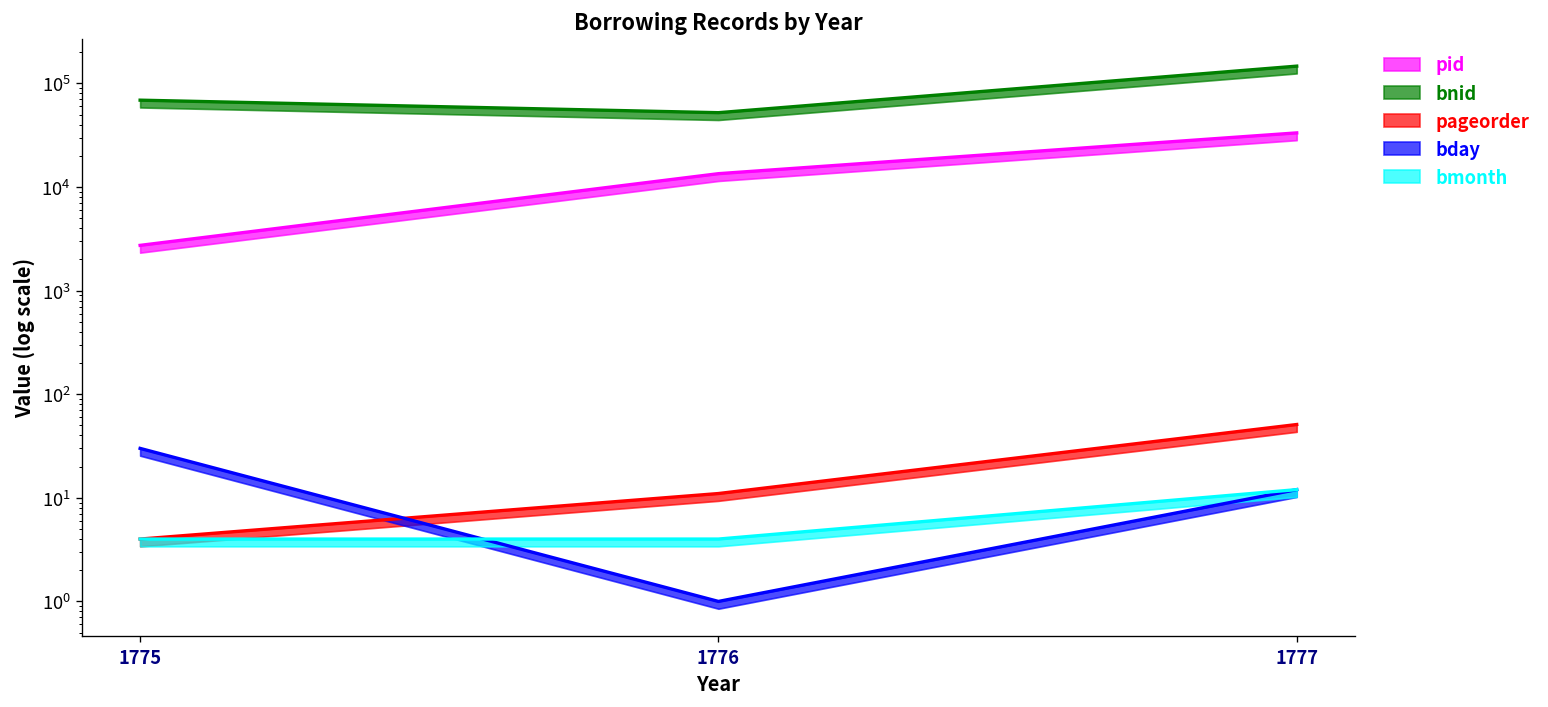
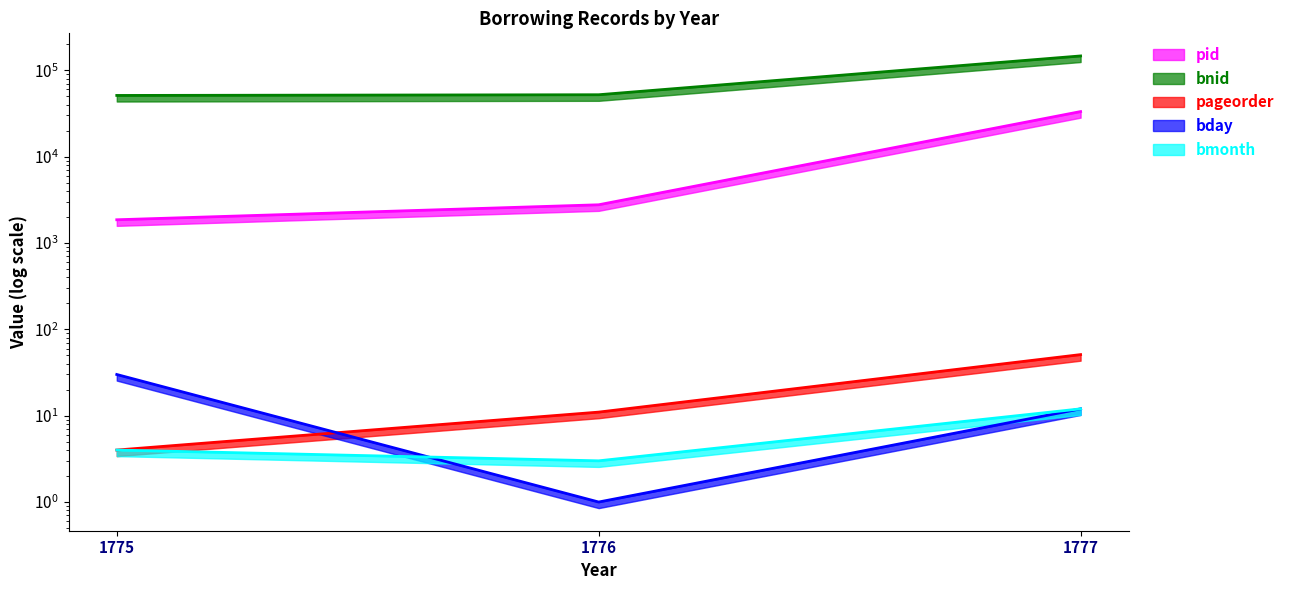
pid, 1775: 2700 -> 1900
bnid, 1775: 70000 -> 50000
pid, 1776: 13000 -> 2800
bmonth, 1776: 4 -> 3
